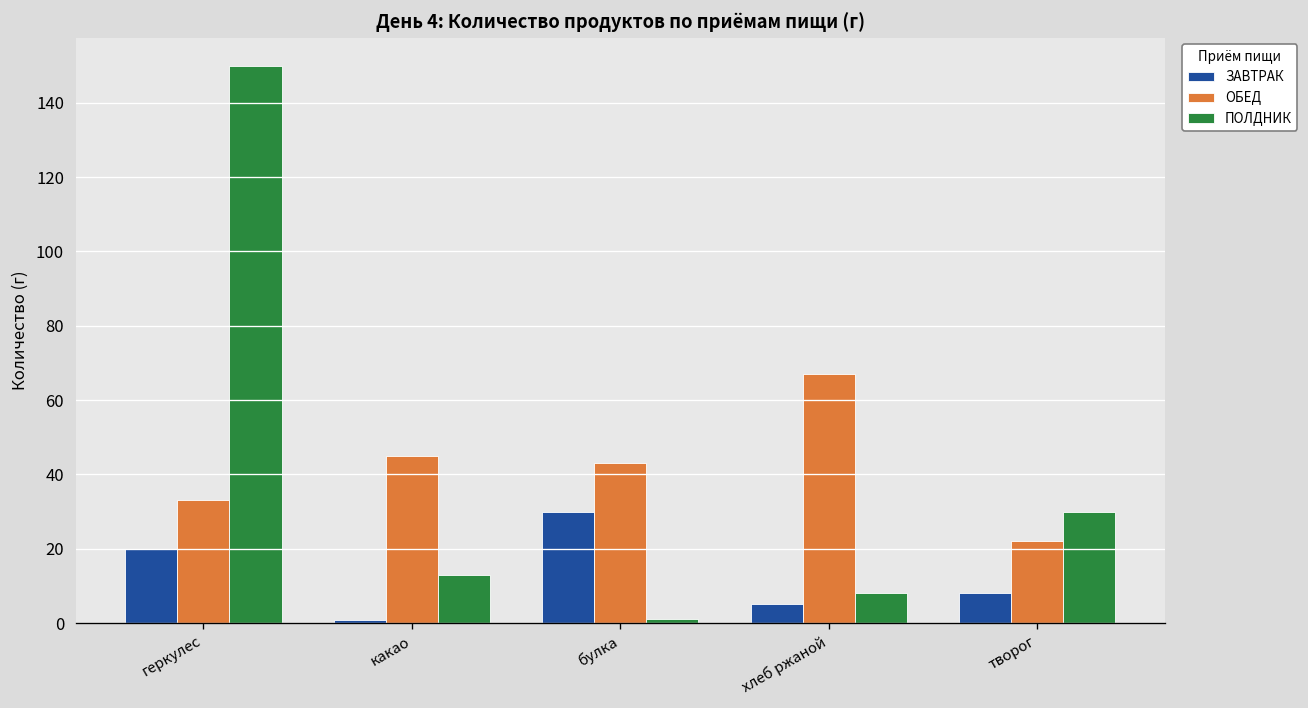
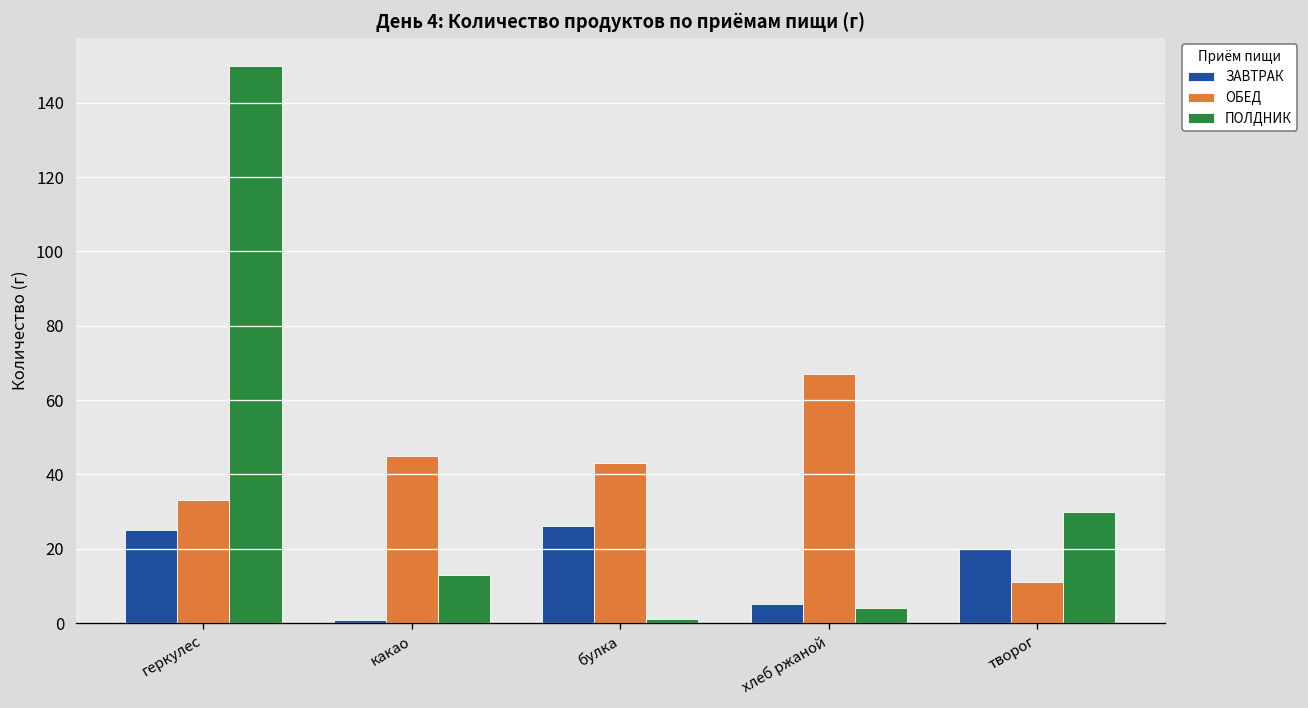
ЗАВТРАК, геркулес: 20 -> 25
ЗАВТРАК, булка: 30 -> 26
ПОЛДНИК, хлеб ржаной: 8 -> 4
ЗАВТРАК, творог: 8 -> 20
ОБЕД, творог: 22 -> 11
